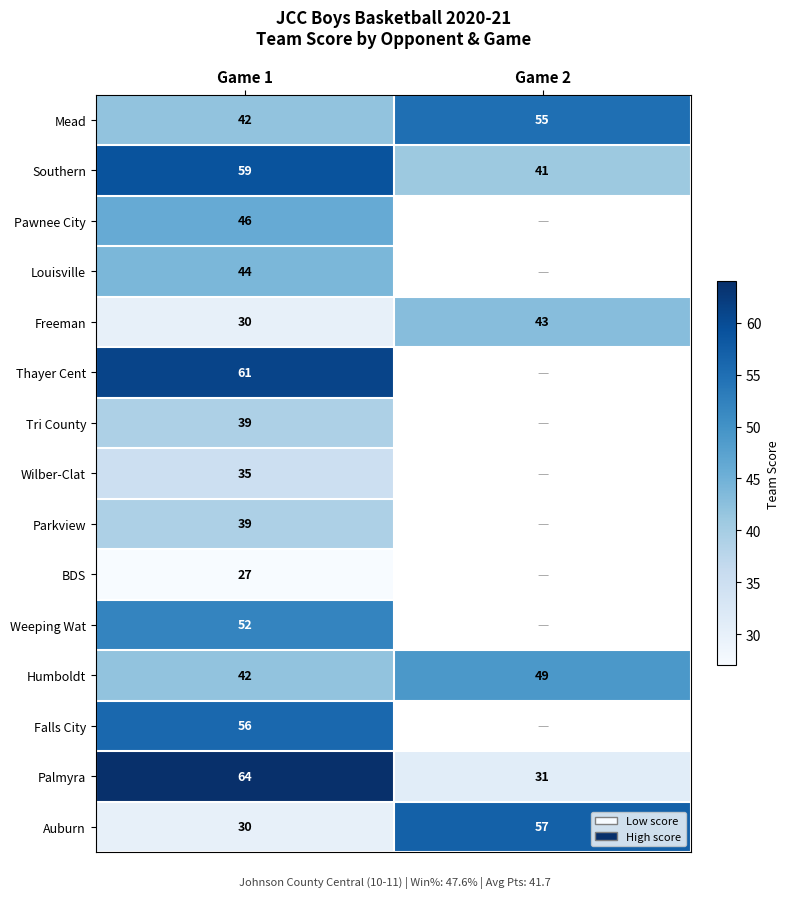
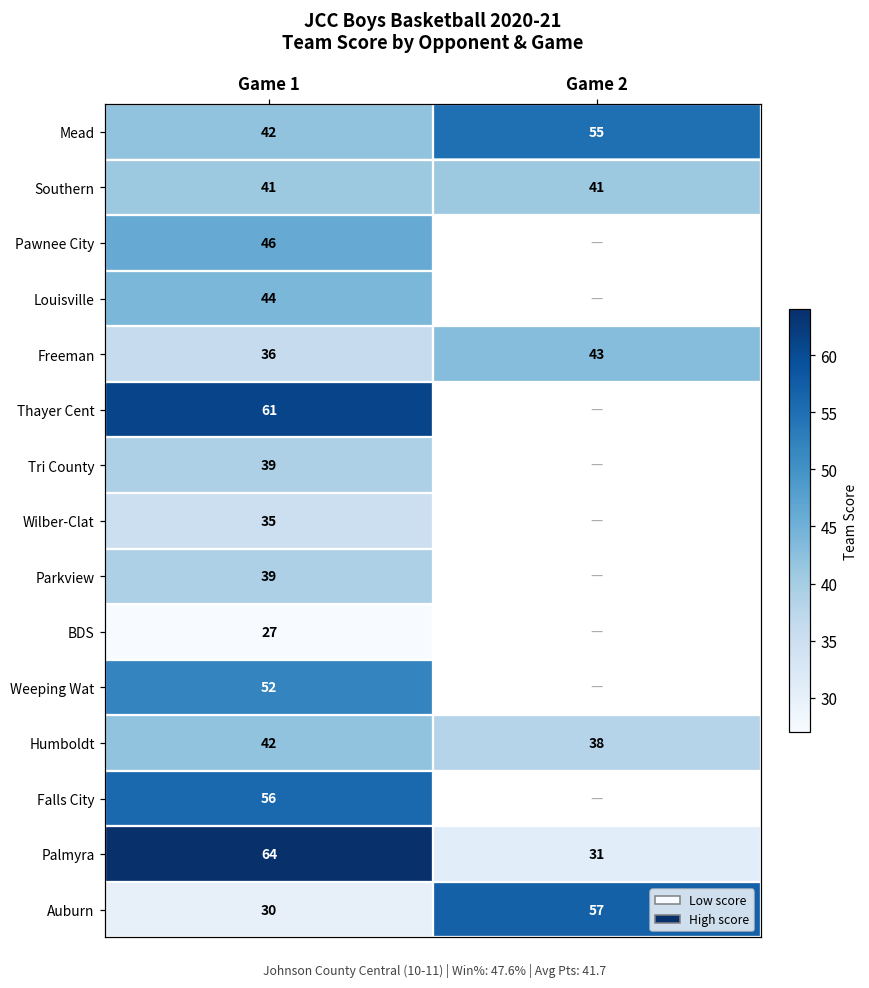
Southern, Game 1: 59 -> 41
Freeman, Game 1: 30 -> 36
Humboldt, Game 2: 49 -> 38
